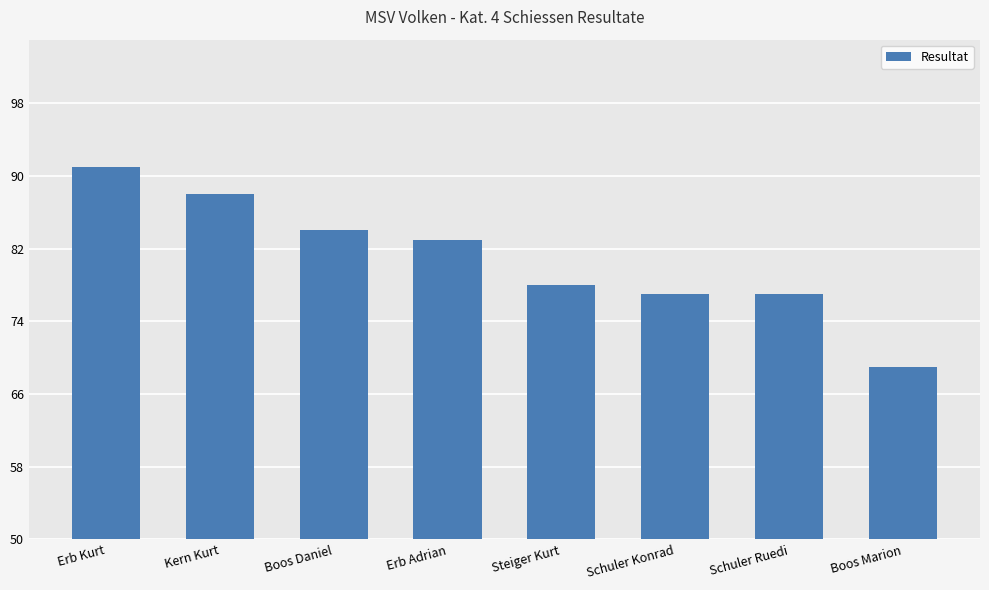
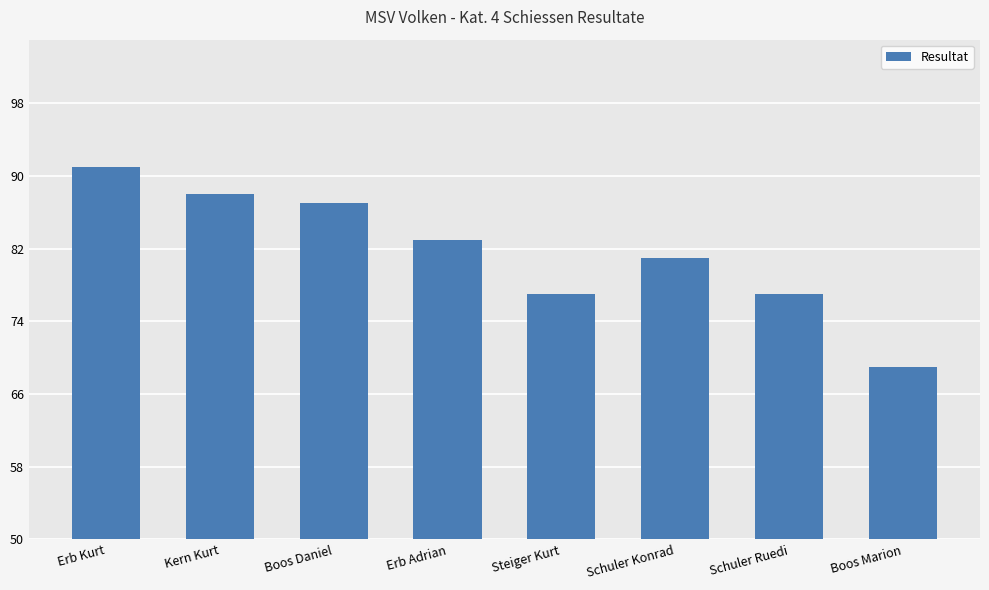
Boos Daniel: 84 -> 87
Steiger Kurt: 78 -> 77
Schuler Konrad: 77 -> 81
